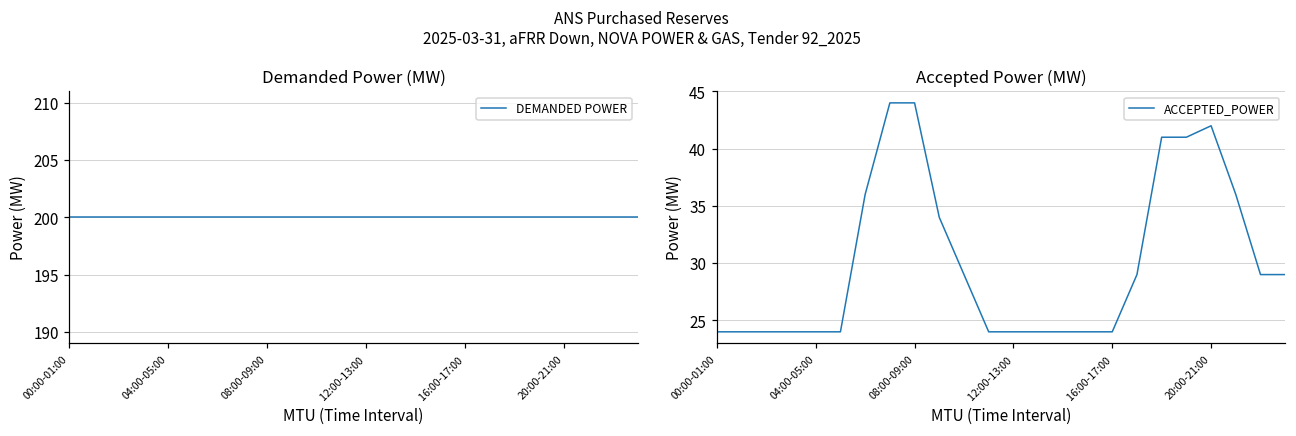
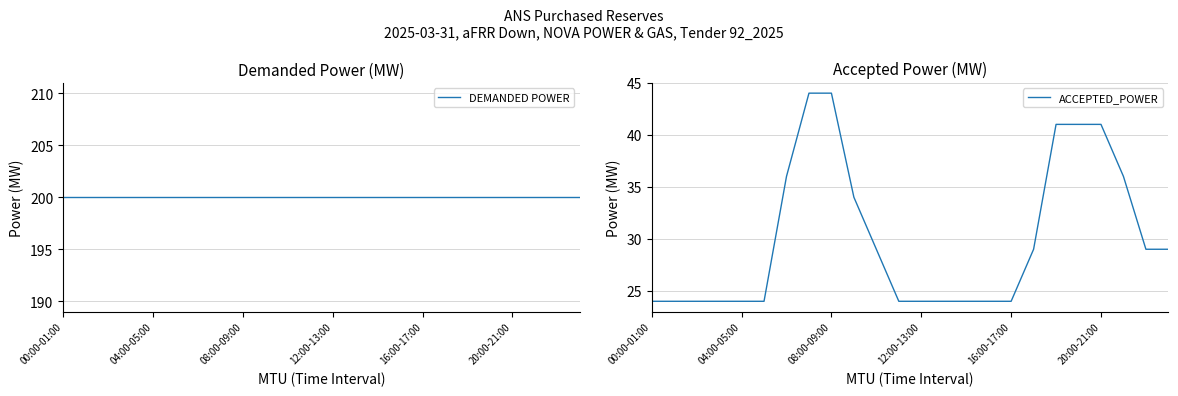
Accepted Power (MW), 20:00-21:00: 42 -> 41
